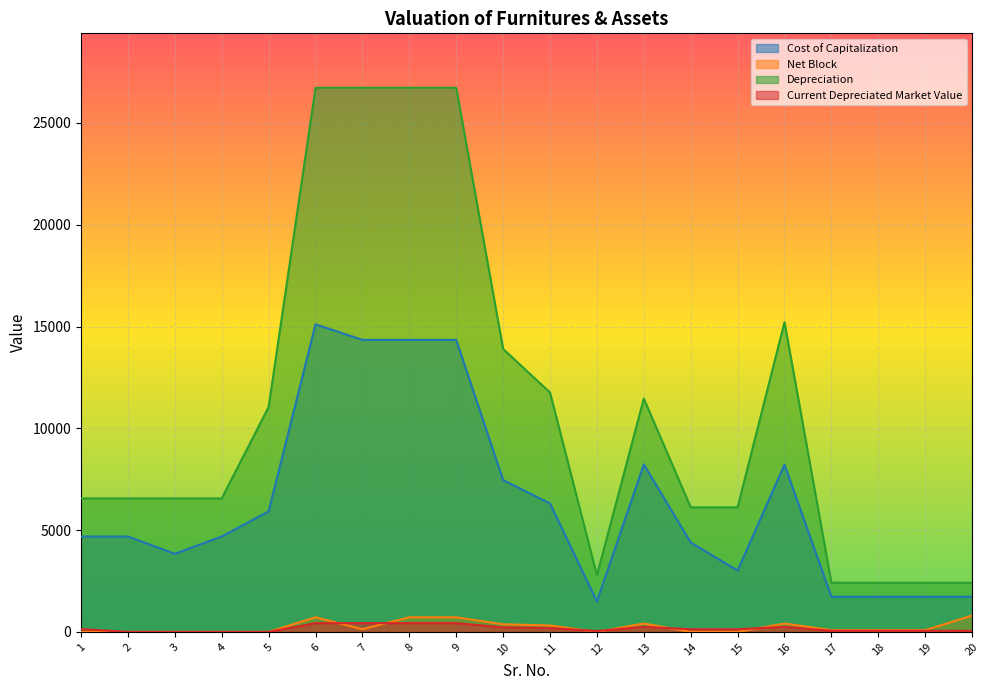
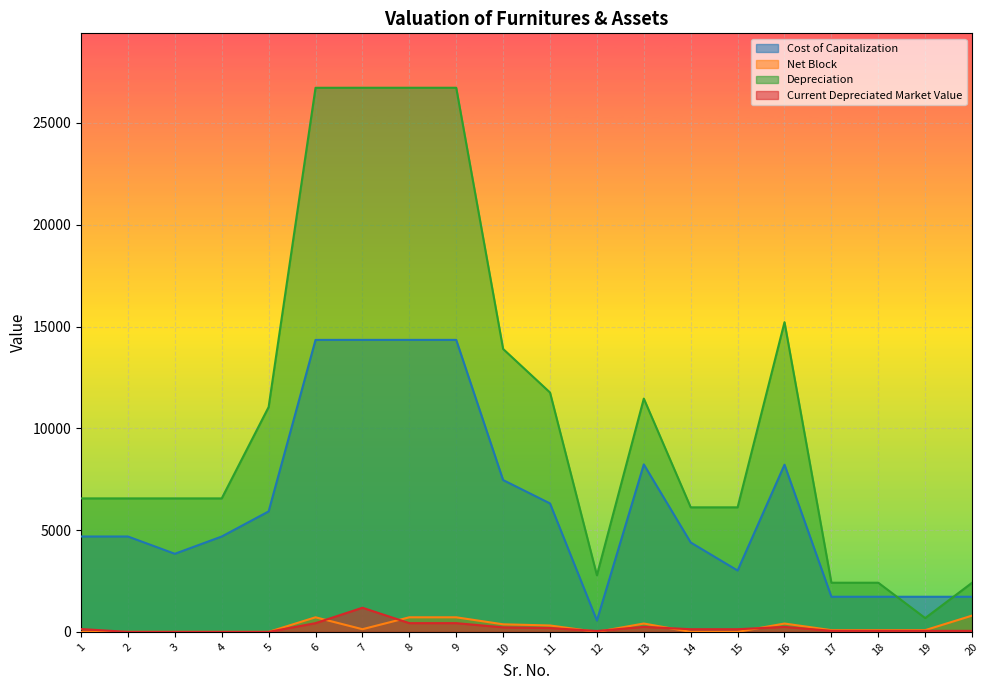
Cost of Capitalization, 6: 15100 -> 14300
Current Depreciated Market Value, 7: 400 -> 1200
Cost of Capitalization, 12: 1500 -> 600
Depreciation, 19: 2400 -> 700
